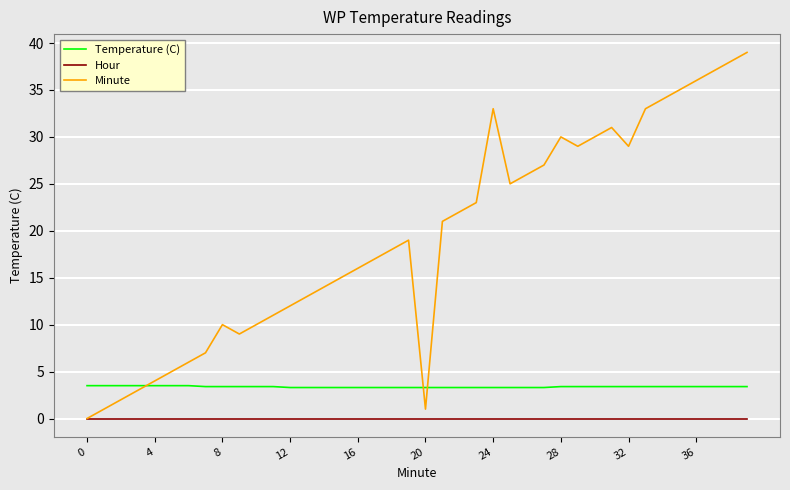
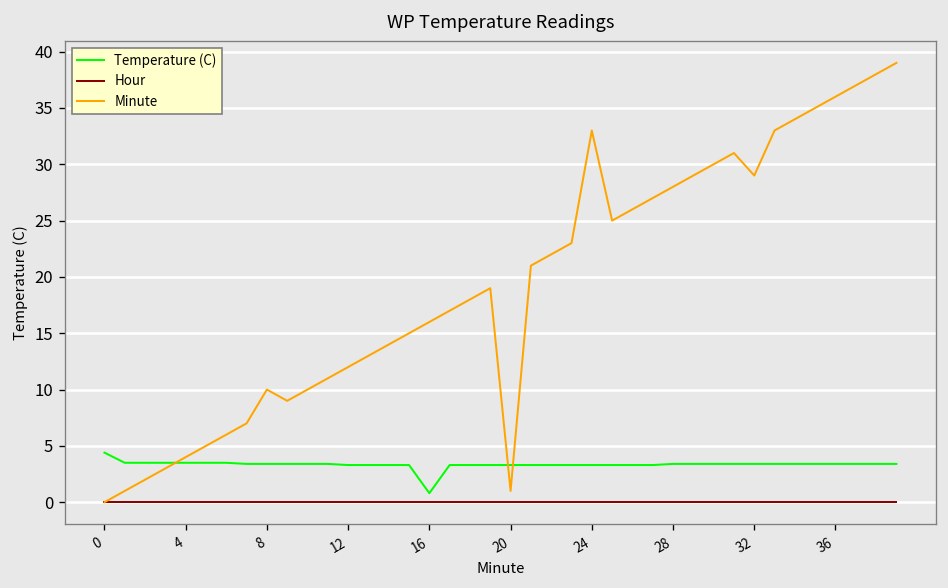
Temperature (C), 0: 3.5 -> 4.4
Temperature (C), 16: 3 -> 1
Minute, 28: 30 -> 28
